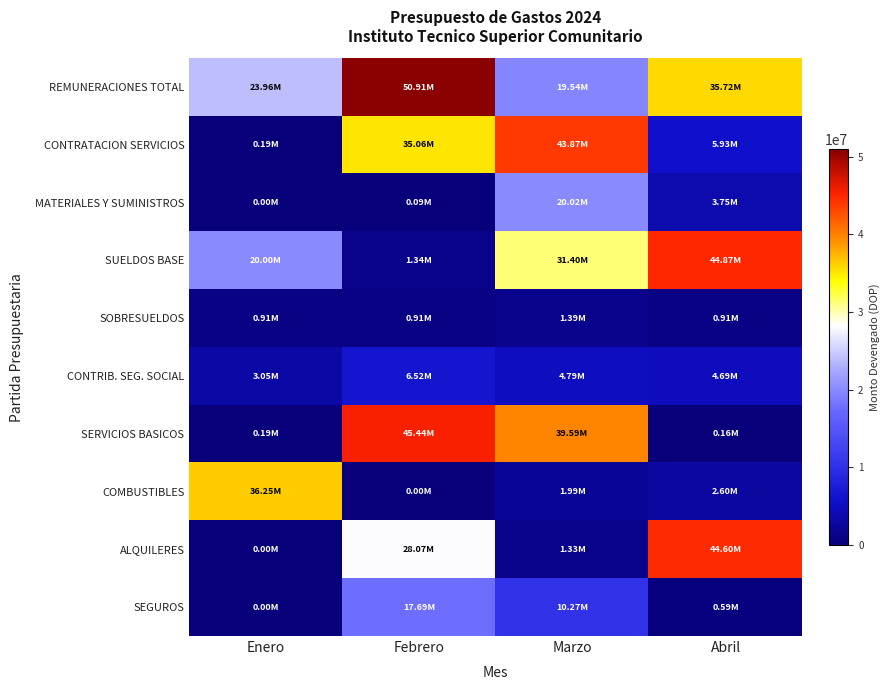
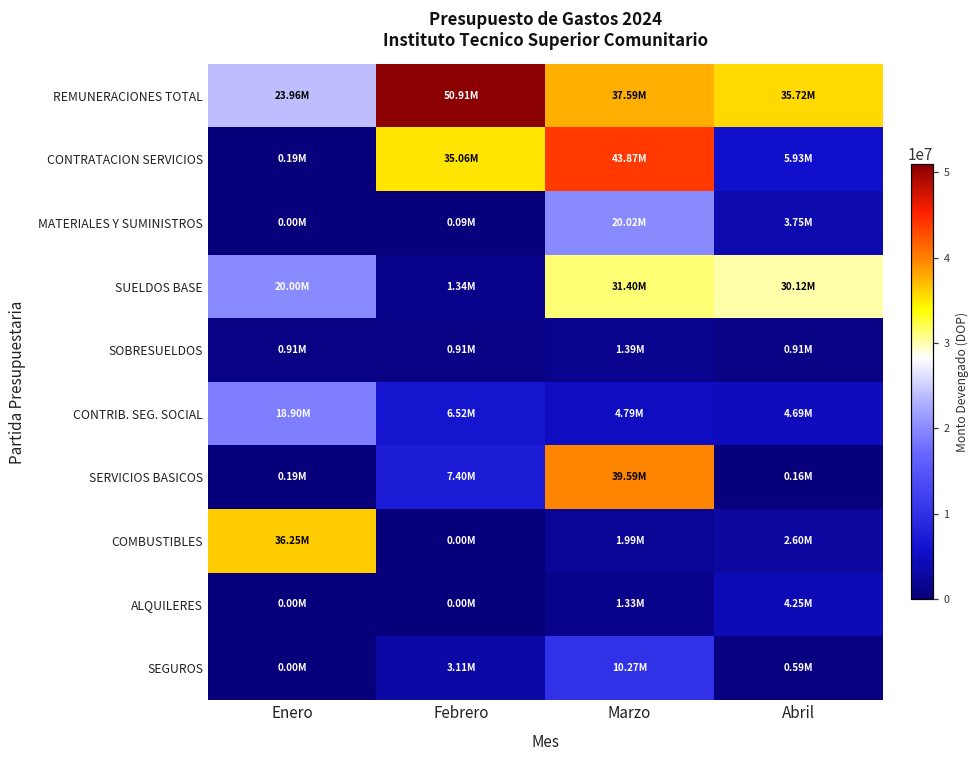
REMUNERACIONES TOTAL, Marzo: 19.54M -> 37.59M
SUELDOS BASE, Abril: 44.87M -> 30.12M
CONTRIB. SEG. SOCIAL, Enero: 3.05M -> 18.90M
SERVICIOS BASICOS, Febrero: 45.44M -> 7.40M
ALQUILERES, Febrero: 28.07M -> 0.00M
ALQUILERES, Abril: 44.60M -> 4.25M
SEGUROS, Febrero: 17.69M -> 3.11M
